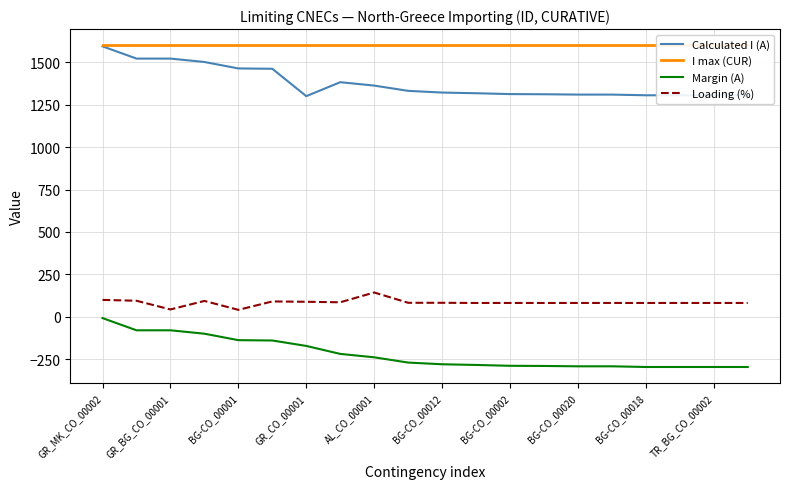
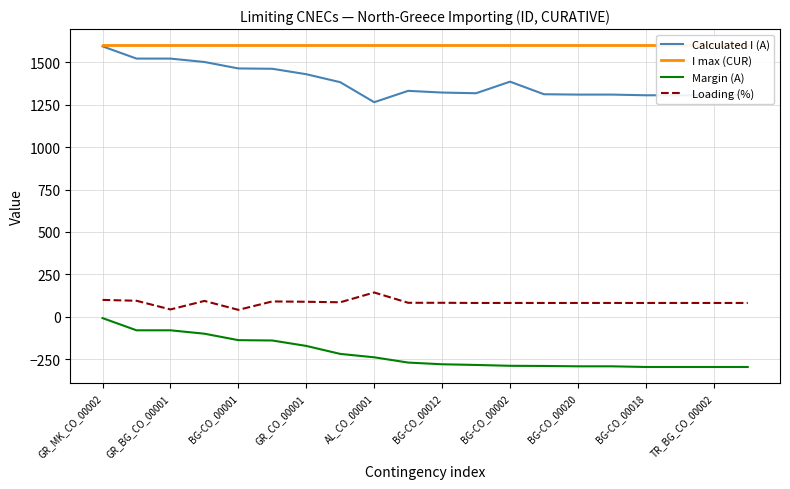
Calculated I (A), GR_CO_00001: 1300 -> 1430
Calculated I (A), AL_CO_00001: 1360 -> 1260
Calculated I (A), BG-CO_00002: 1310 -> 1390
